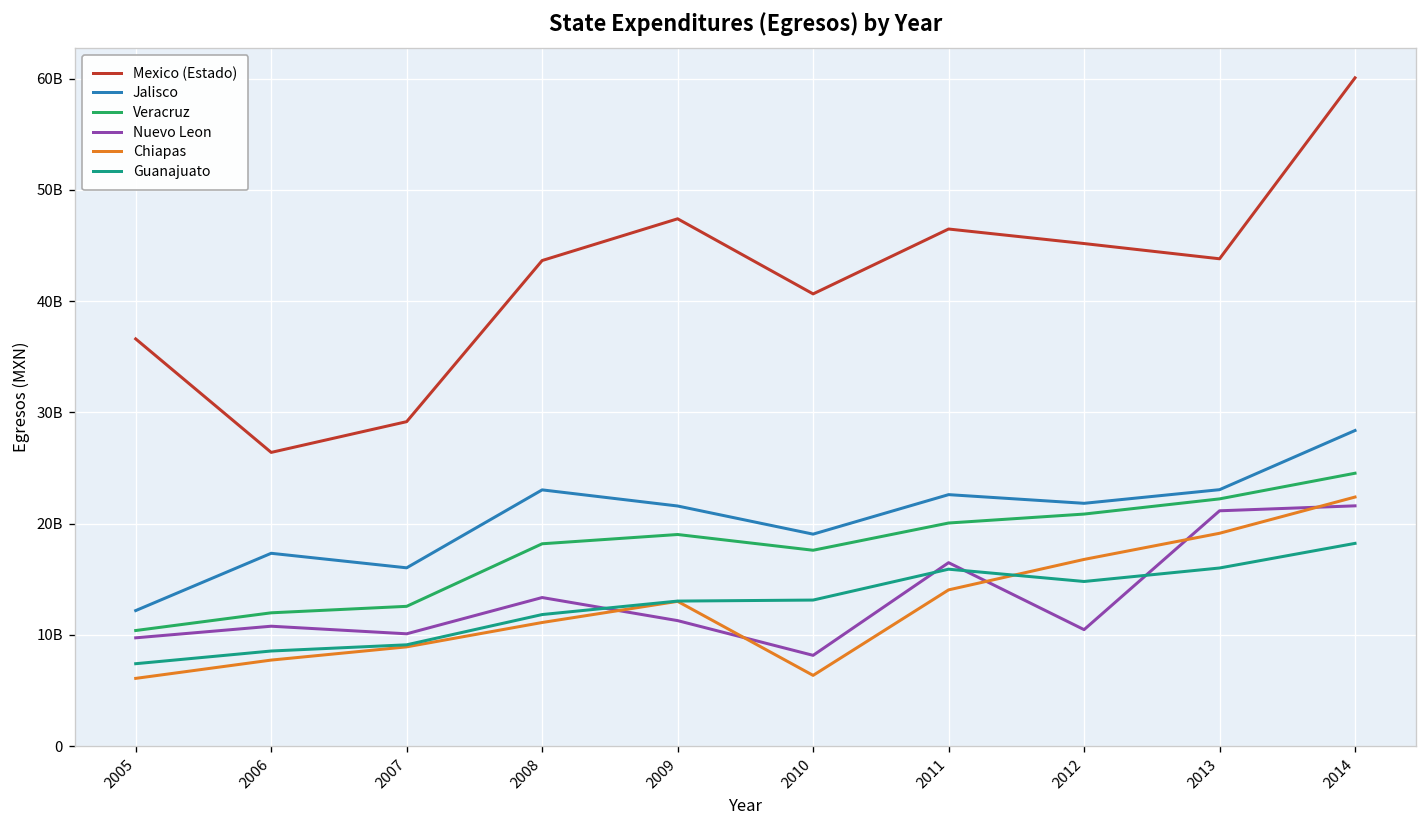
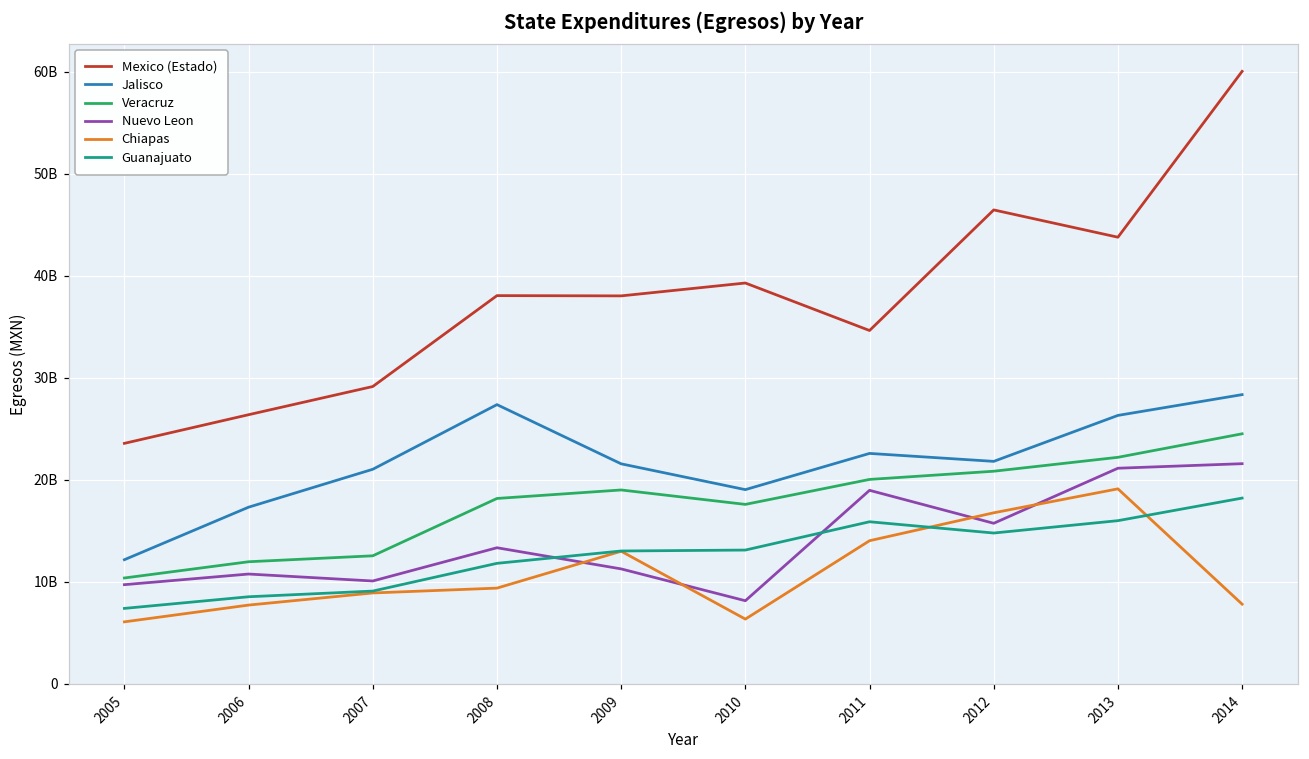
Mexico (Estado), 2005: 37000000000 -> 24000000000
Jalisco, 2007: 16000000000 -> 21000000000
Mexico (Estado), 2008: 44000000000 -> 38000000000
Jalisco, 2008: 23000000000 -> 27000000000
Chiapas, 2008: 11000000000 -> 9000000000
Mexico (Estado), 2009: 47000000000 -> 38000000000
Mexico (Estado), 2010: 41000000000 -> 39000000000
Mexico (Estado), 2011: 46000000000 -> 35000000000
Nuevo Leon, 2011: 16000000000 -> 19000000000
Mexico (Estado), 2012: 45000000000 -> 46000000000
Nuevo Leon, 2012: 10000000000 -> 16000000000
Jalisco, 2013: 23000000000 -> 26000000000
Chiapas, 2014: 22000000000 -> 8000000000
